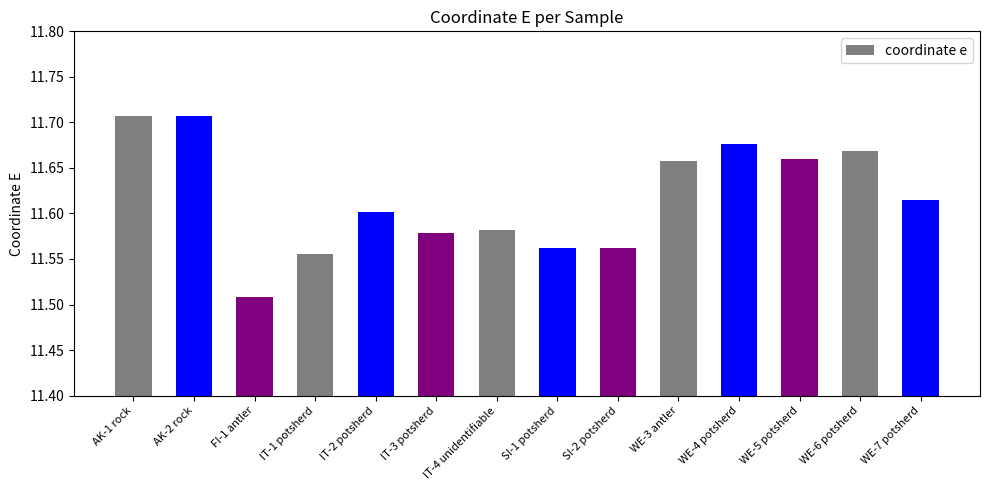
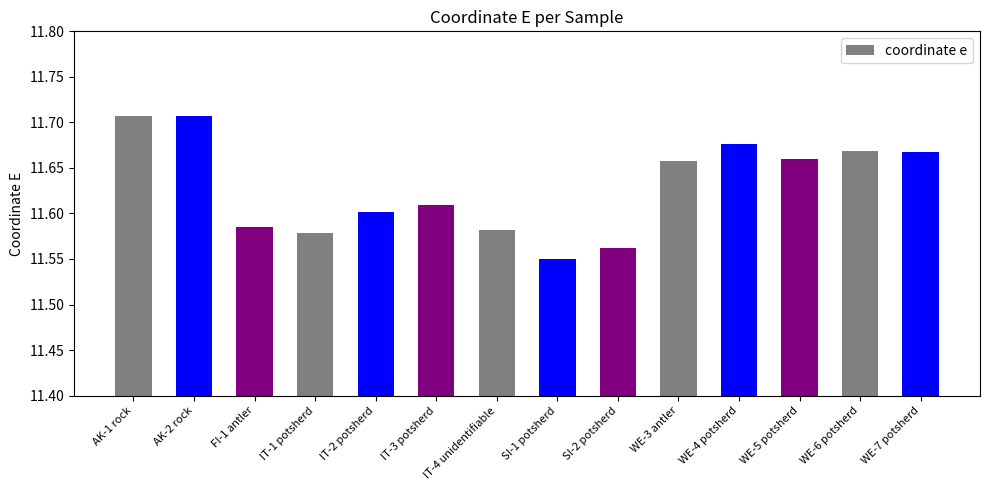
FI-1 antler: 11.51 -> 11.59
IT-1 potsherd: 11.56 -> 11.58
IT-3 potsherd: 11.58 -> 11.61
SI-1 potsherd: 11.56 -> 11.55
WE-7 potsherd: 11.62 -> 11.67
